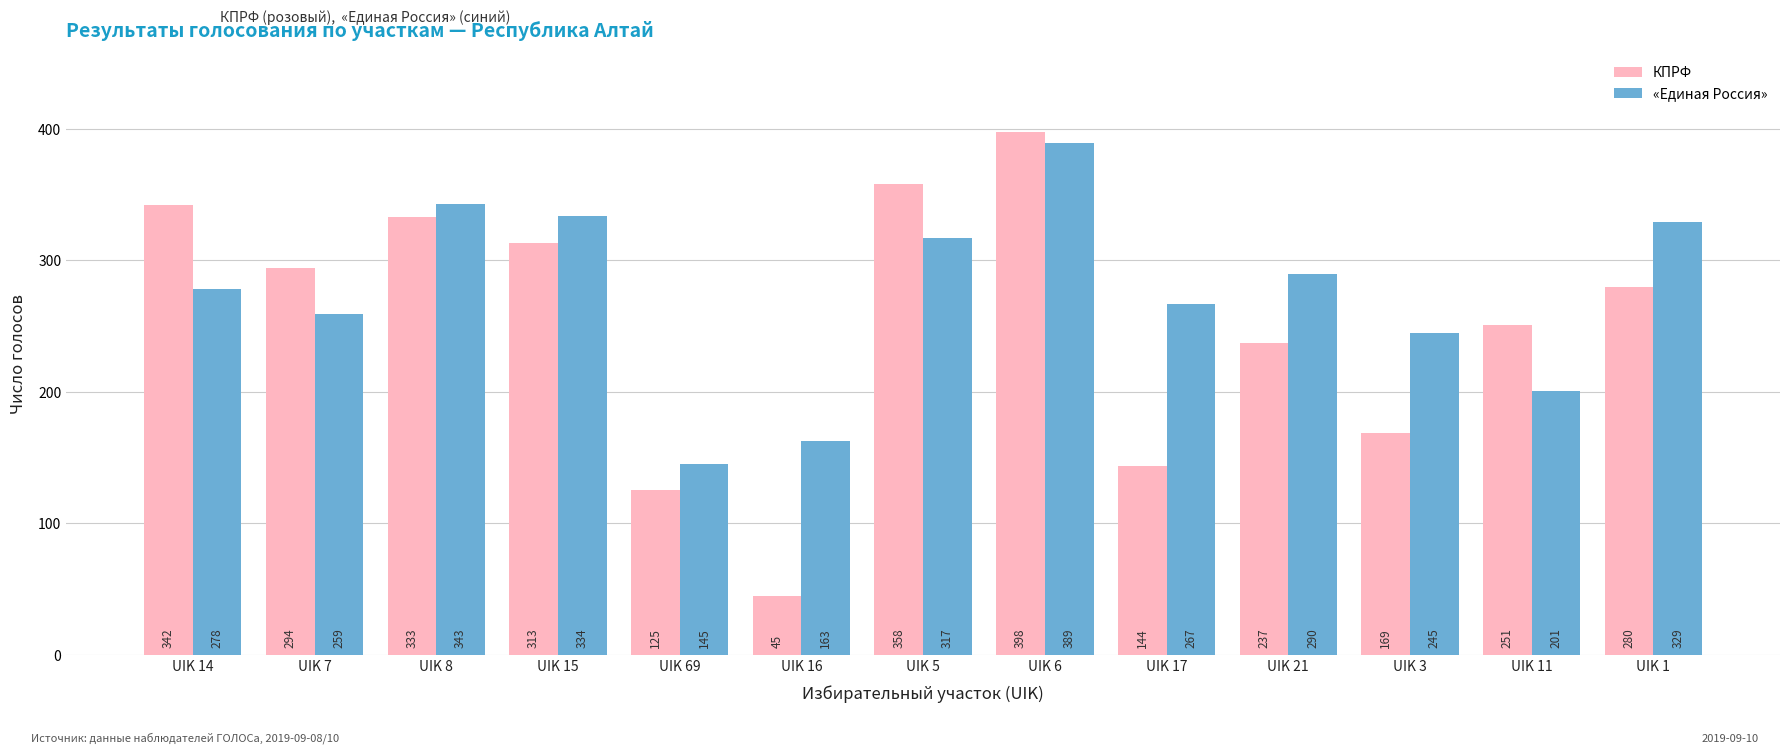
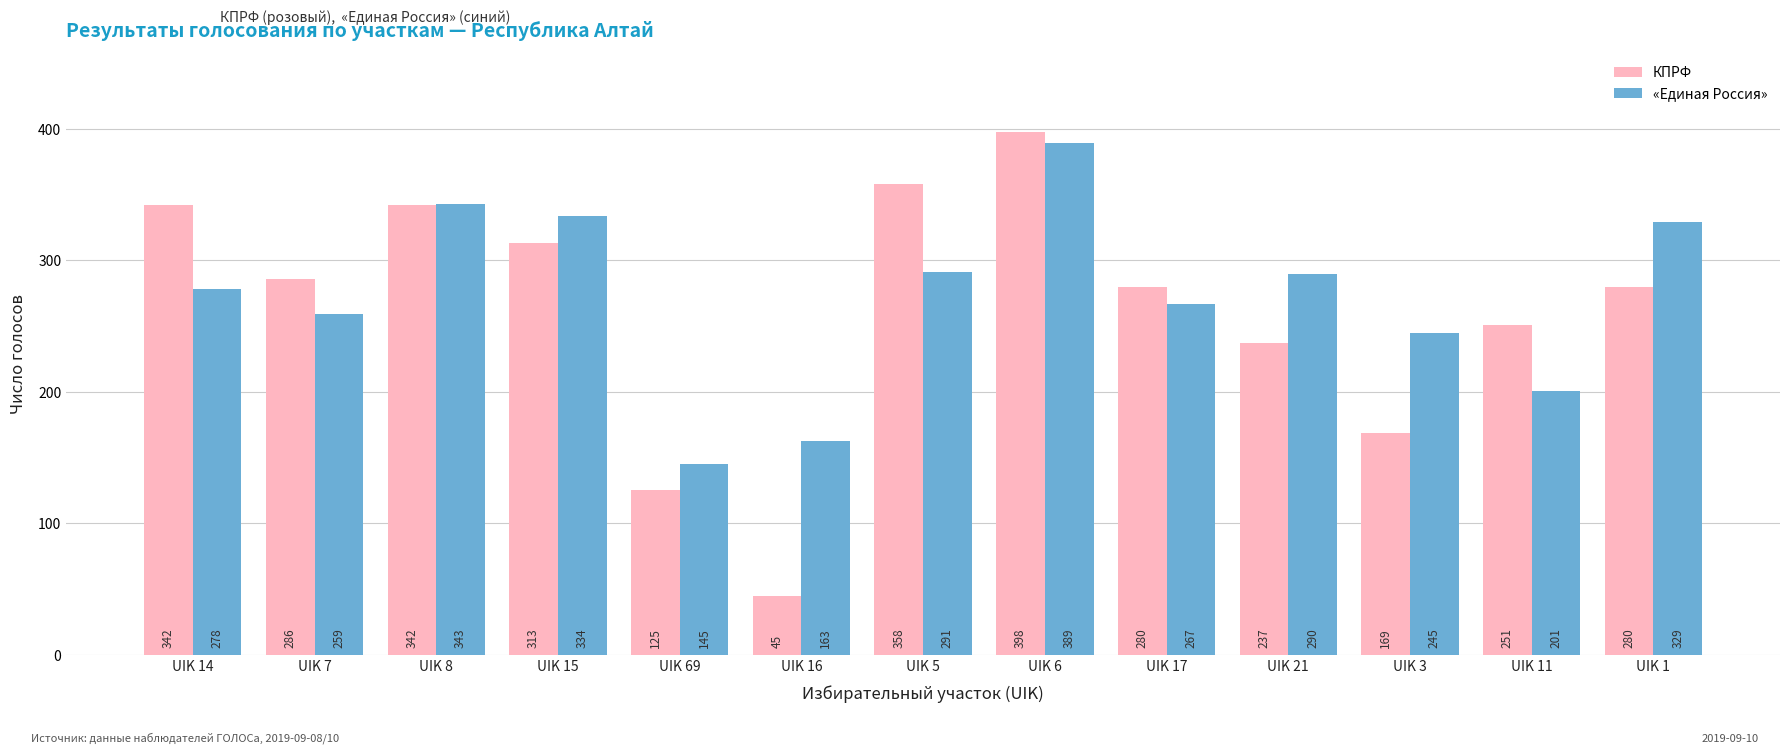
КПРФ, UIK 7: 294 -> 286
КПРФ, UIK 8: 333 -> 342
«Единая Россия», UIK 5: 317 -> 291
КПРФ, UIK 17: 144 -> 280
